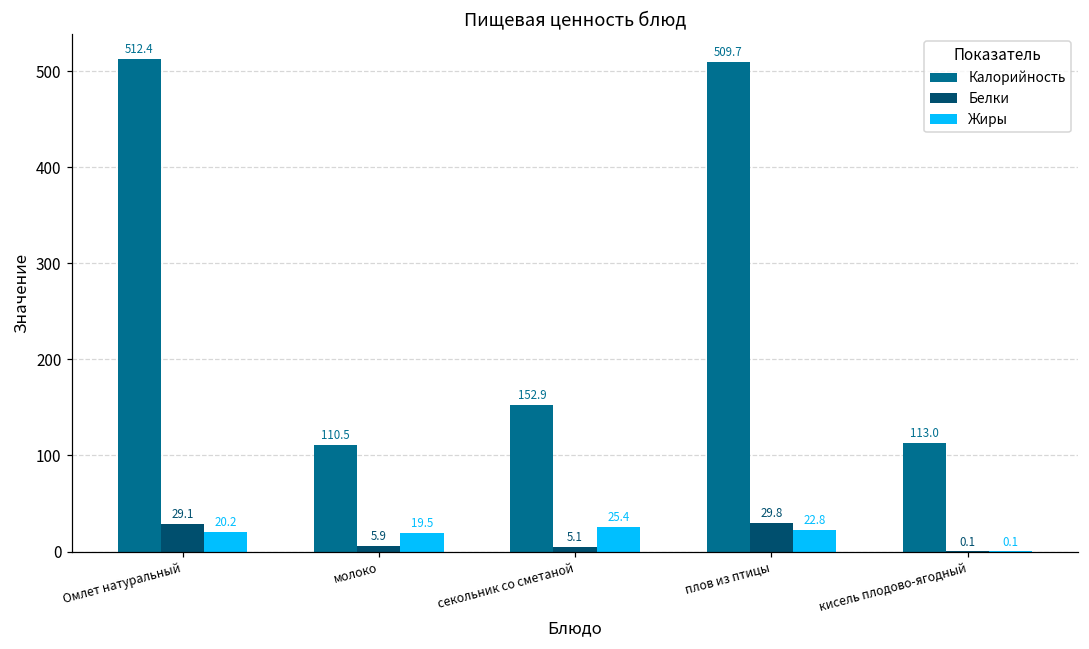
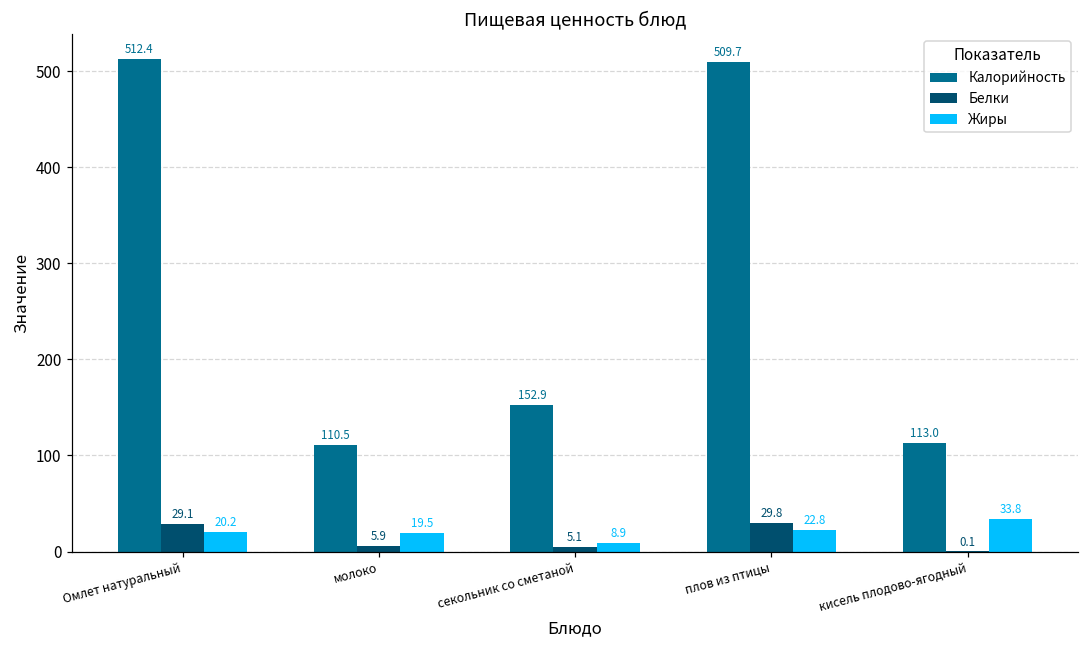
Жиры, секольник со сметаной: 25.4 -> 8.9
Жиры, кисель плодово-ягодный: 0.1 -> 33.8
